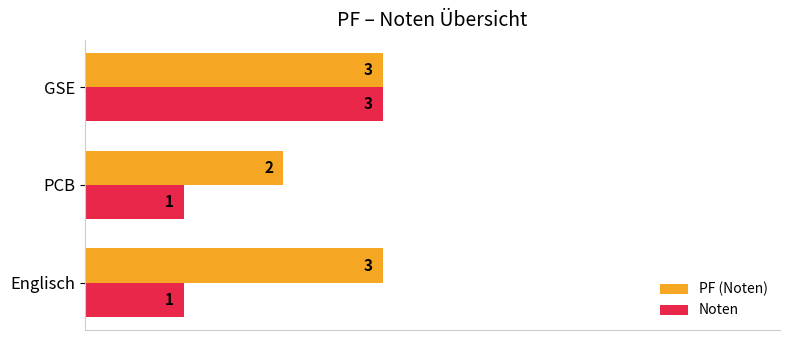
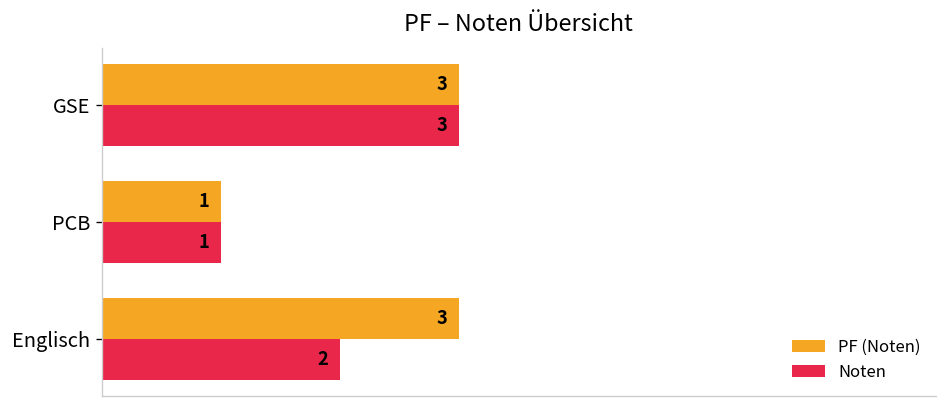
PF (Noten), PCB: 2 -> 1
Noten, Englisch: 1 -> 2
